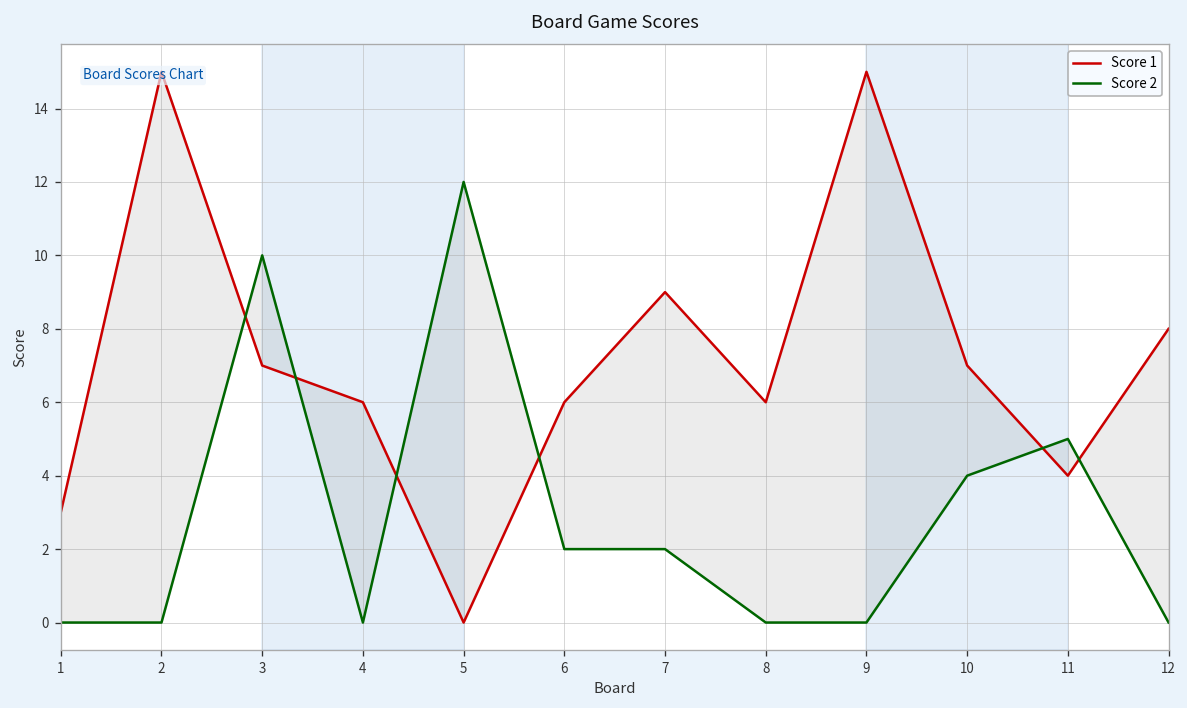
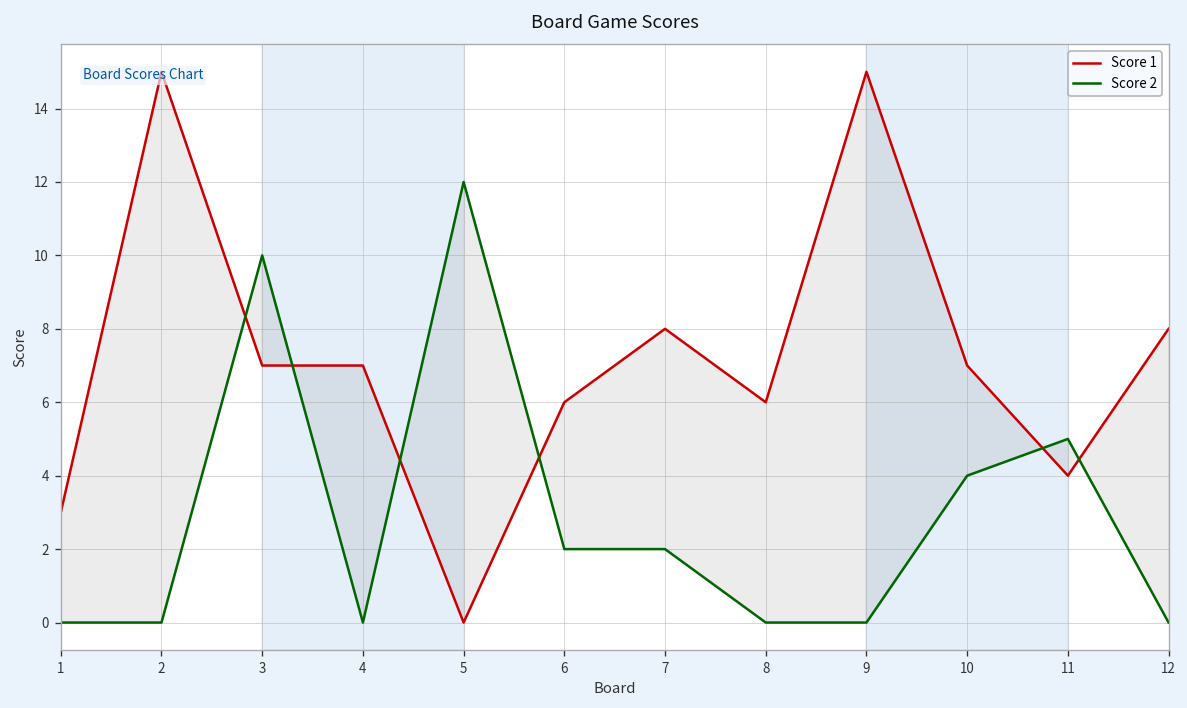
Score 1, 4: 6 -> 7
Score 1, 7: 9 -> 8
